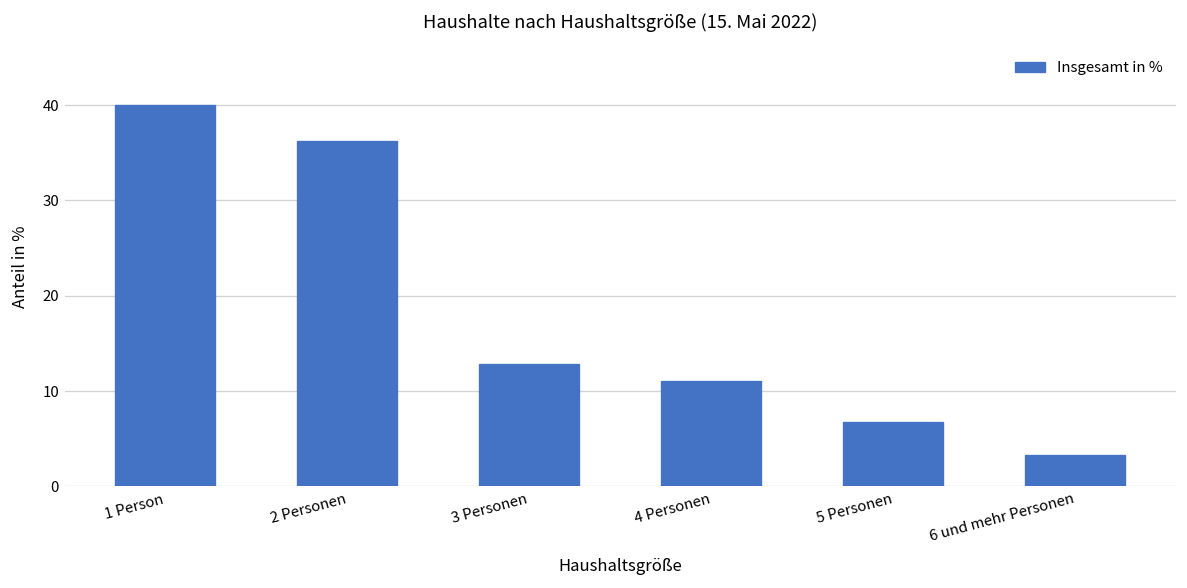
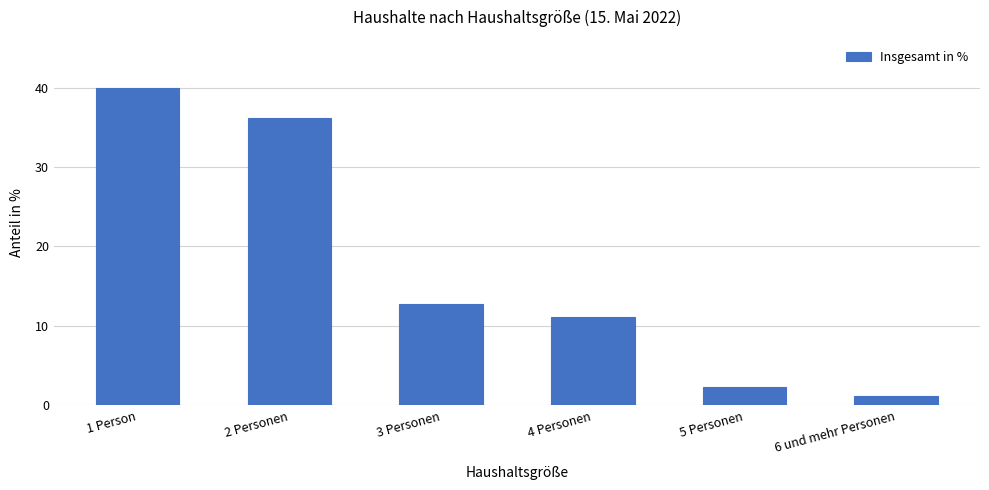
5 Personen: 7 -> 2
6 und mehr Personen: 3 -> 1
